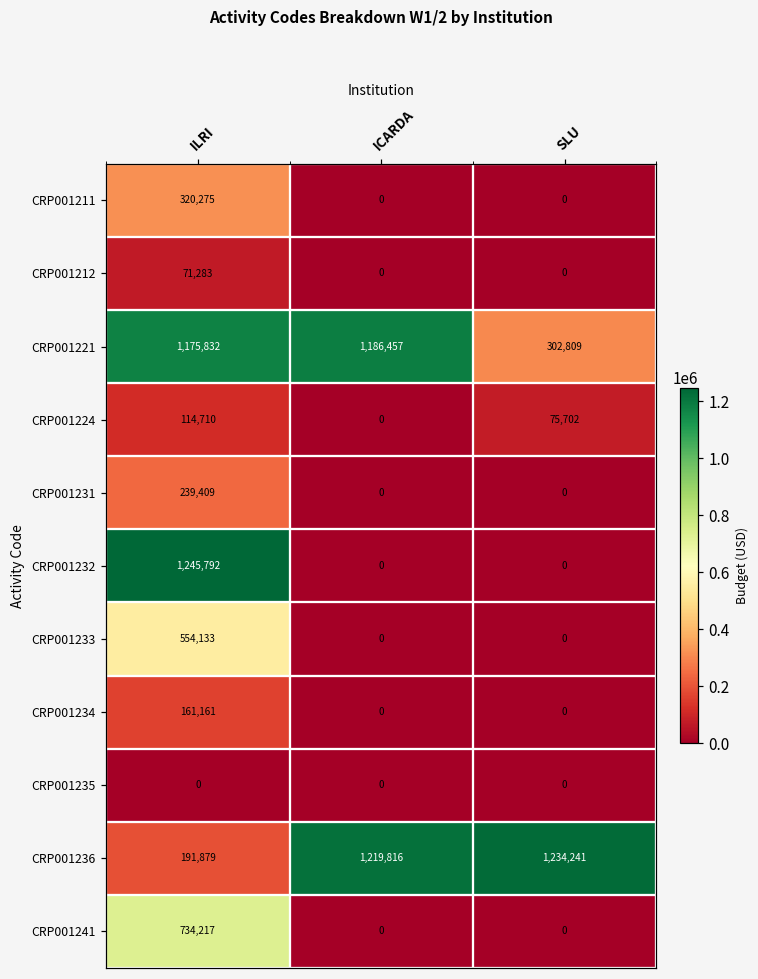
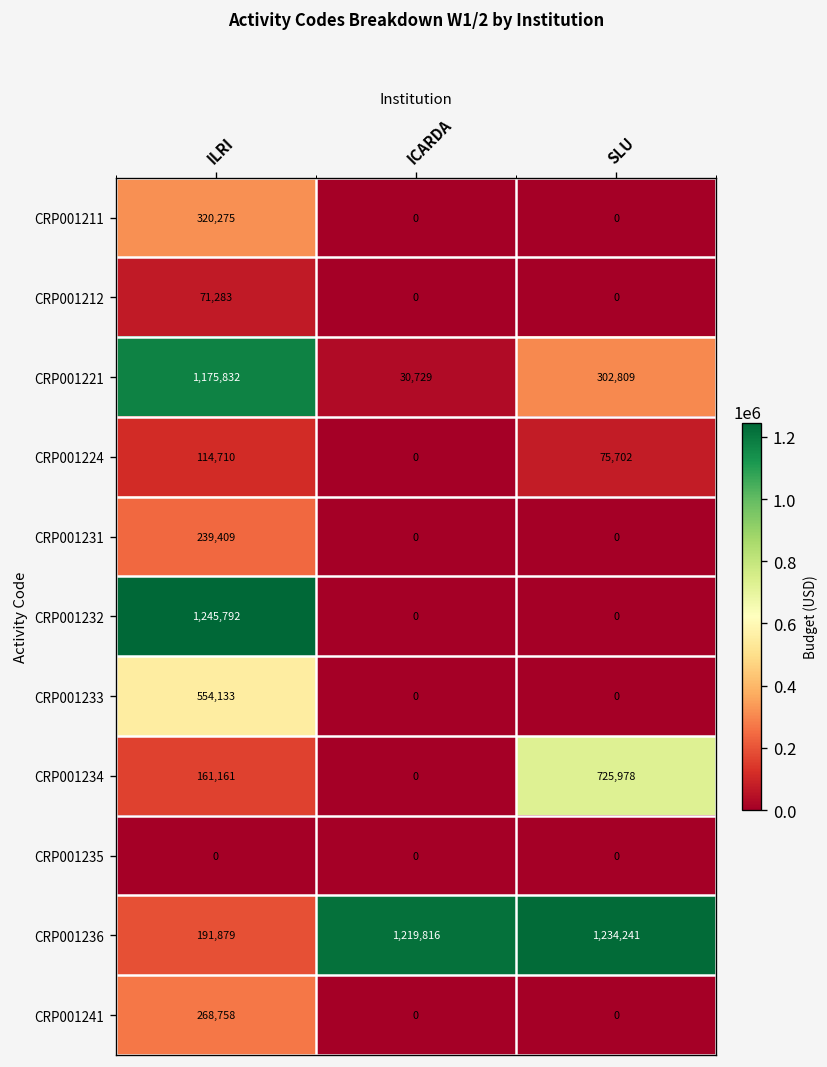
CRP001221, ICARDA: 1,186,457 -> 30,729
CRP001234, SLU: 0 -> 725,978
CRP001241, ILRI: 734,217 -> 268,758
